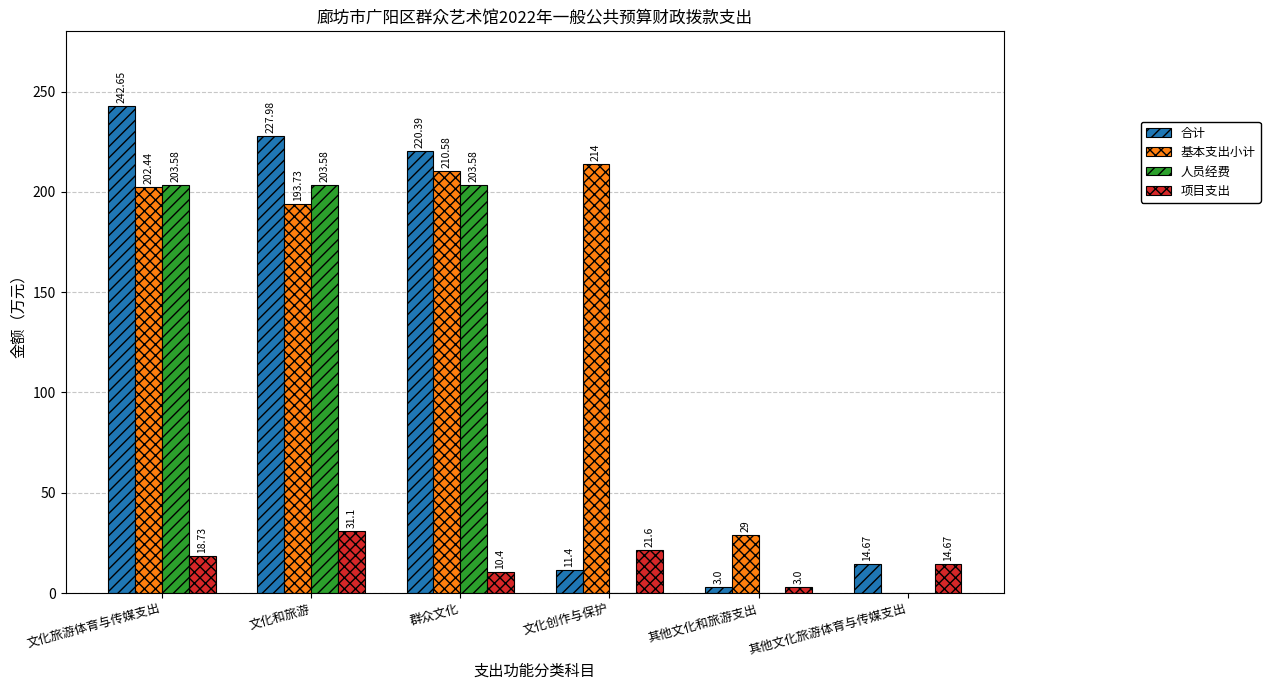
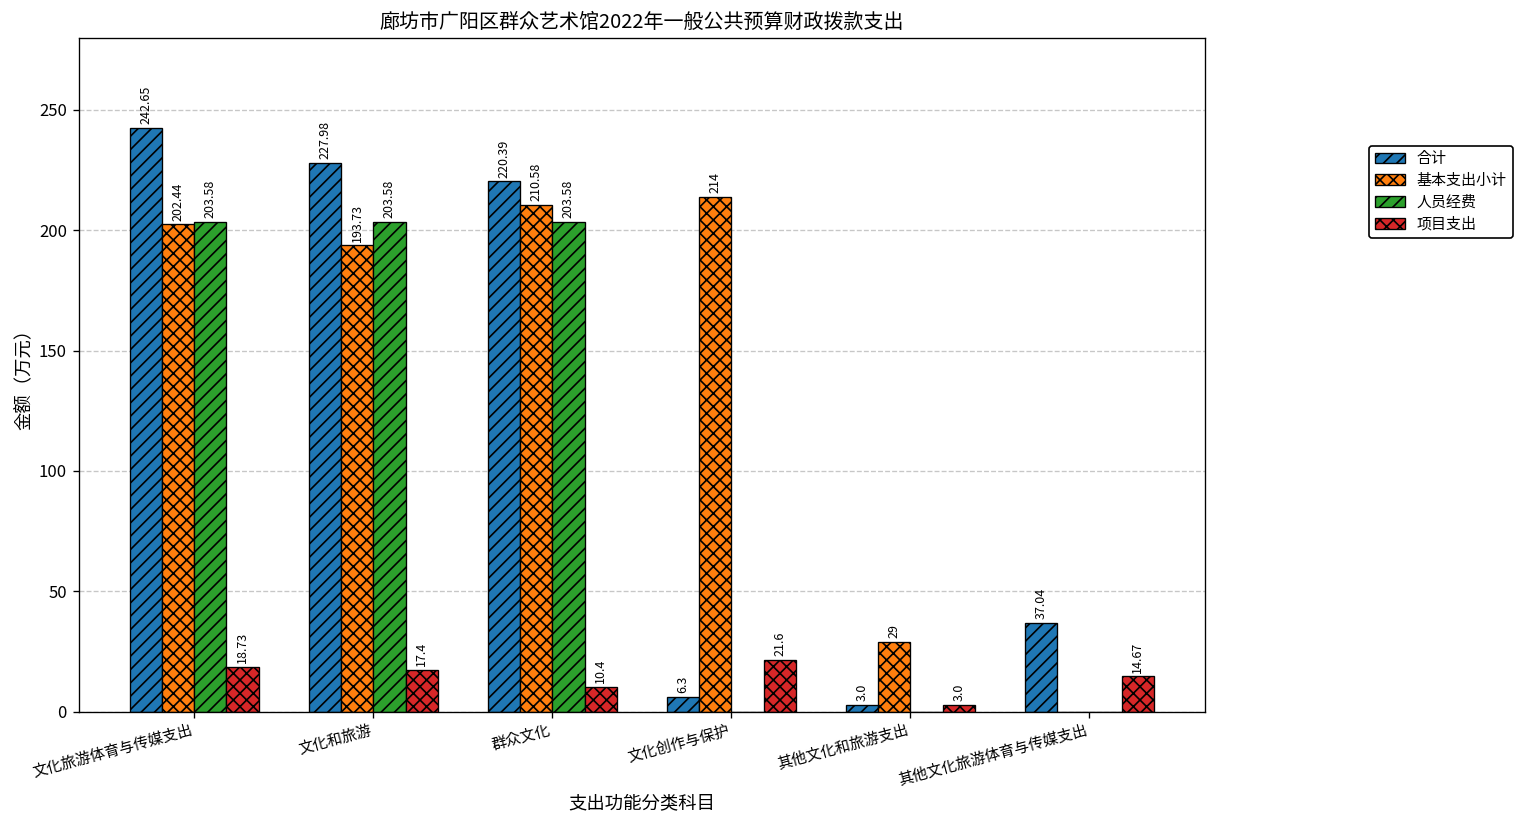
项目支出, 文化和旅游: 31.1 -> 17.4
合计, 文化创作与保护: 11.4 -> 6.3
合计, 其他文化旅游体育与传媒支出: 14.67 -> 37.04
